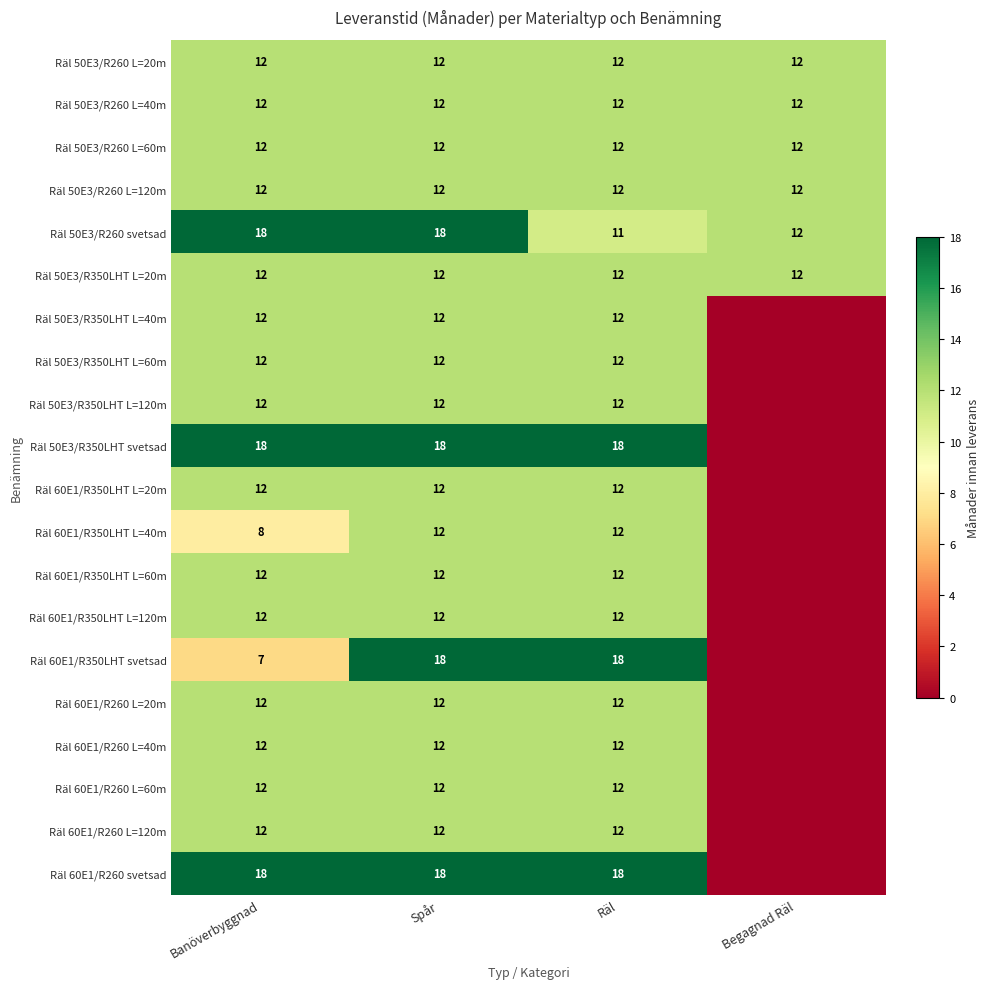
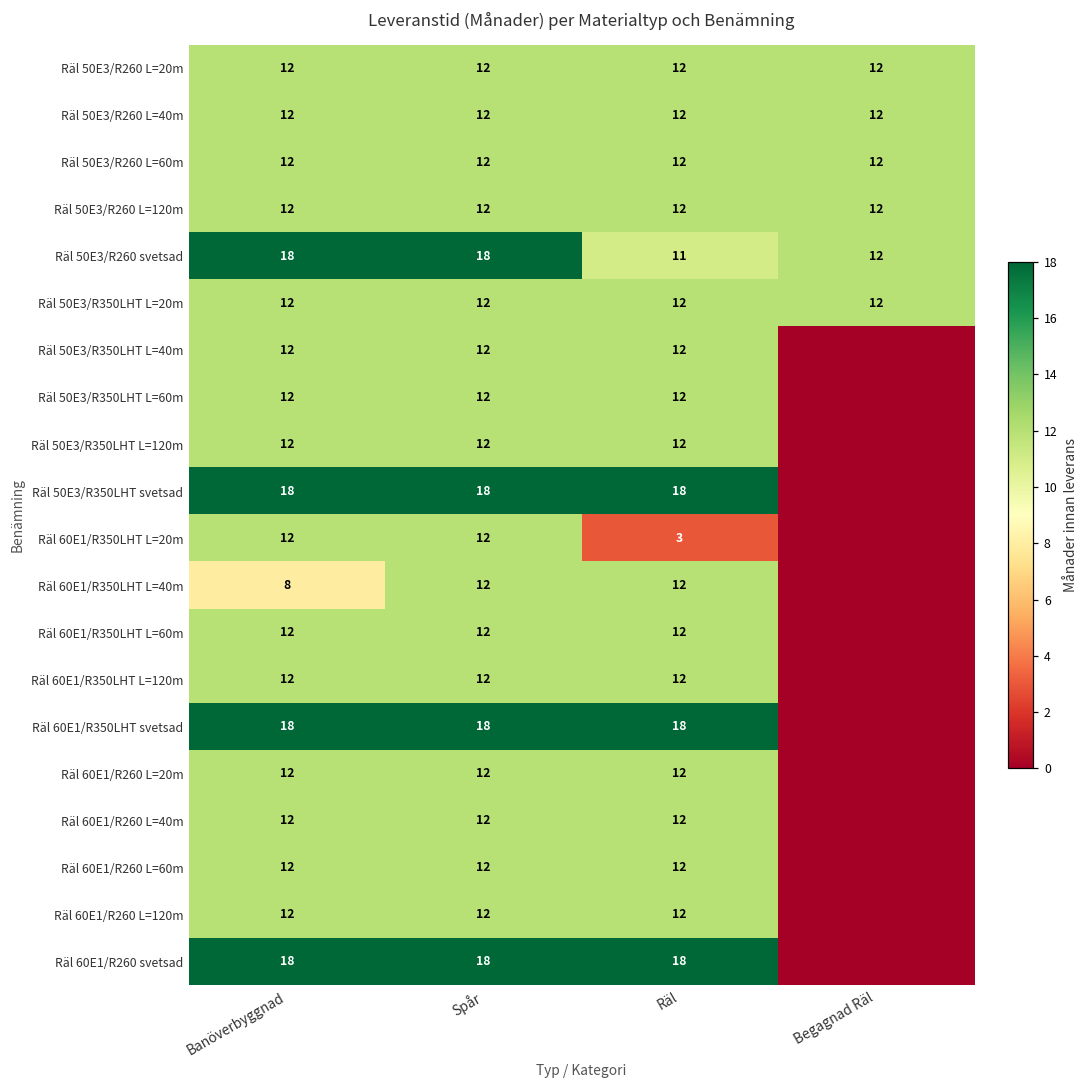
Räl 60E1/R350LHT L=20m, Räl: 12 -> 3
Räl 60E1/R350LHT svetsad, Banöverbyggnad: 7 -> 18
